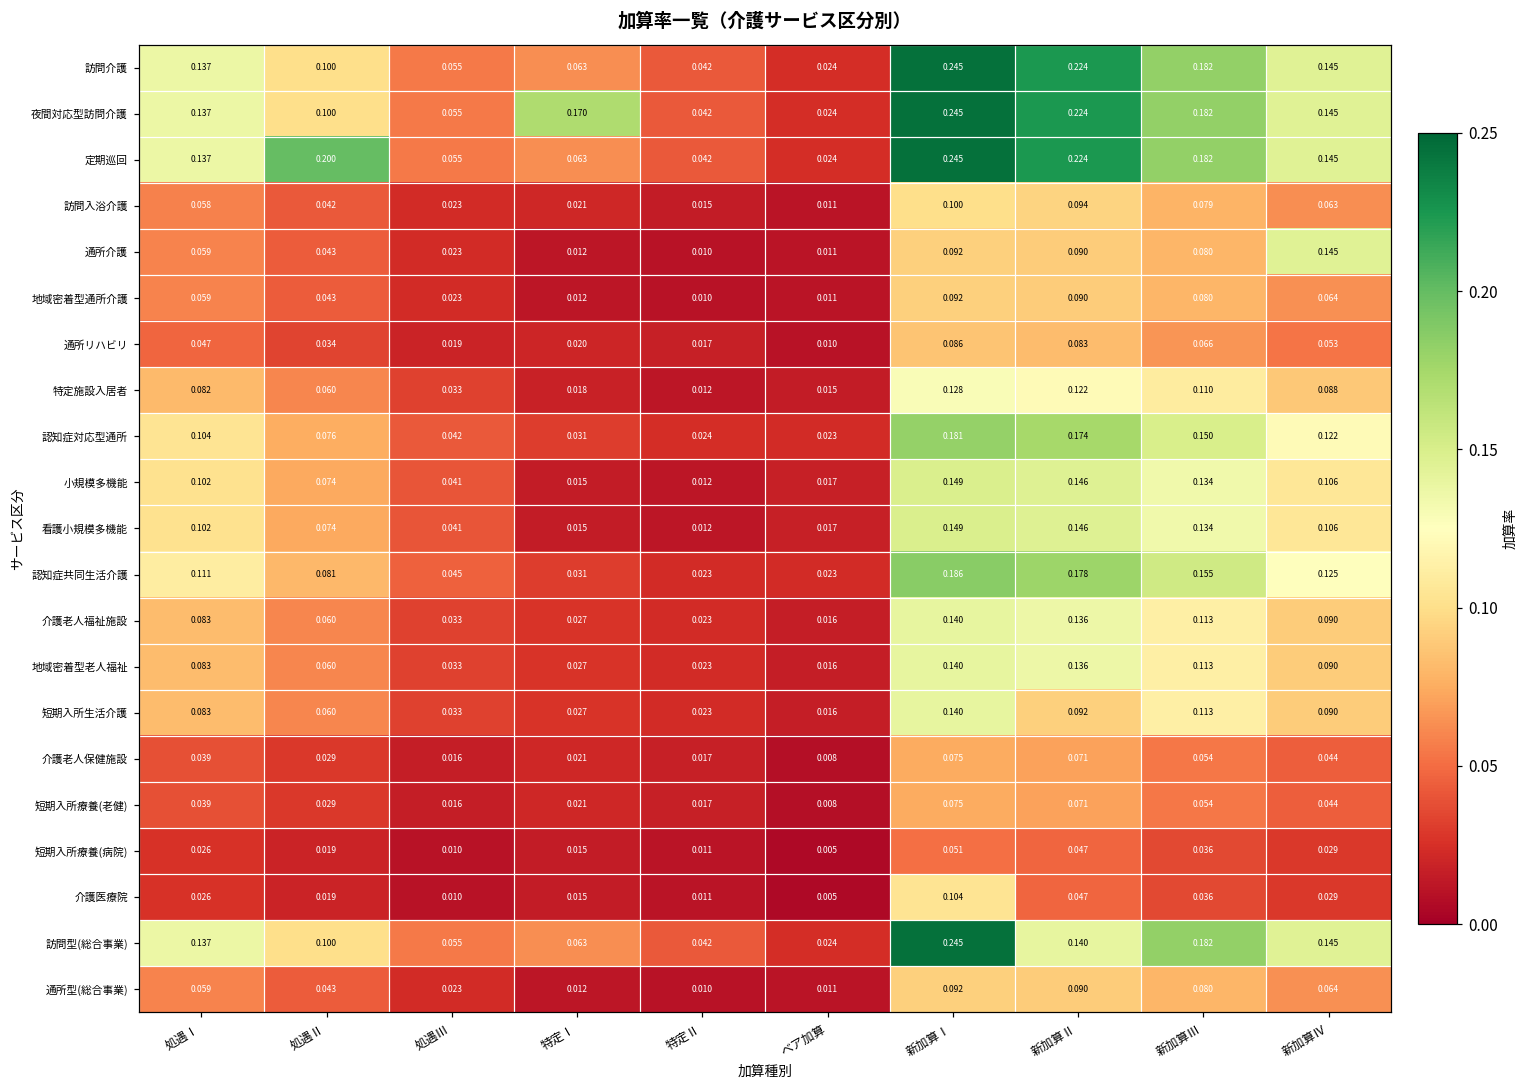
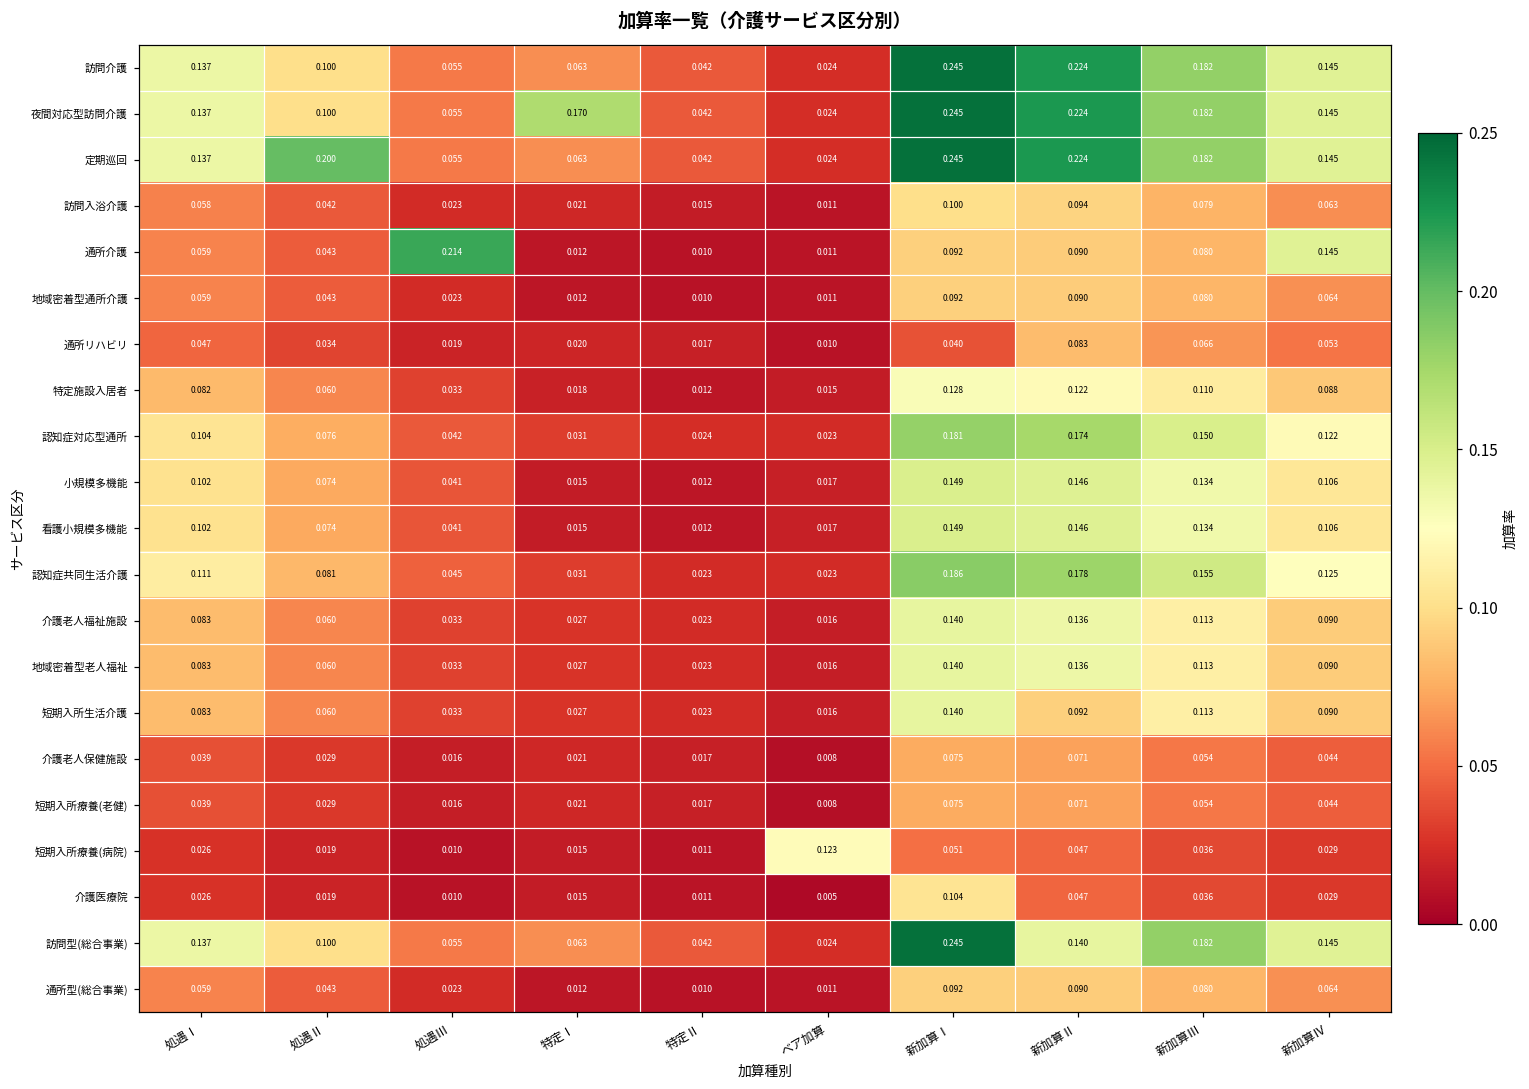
通所介護, 処遇Ⅲ: 0.023 -> 0.214
通所リハビリ, 新加算Ⅰ: 0.086 -> 0.040
短期入所療養(病院), ベア加算: 0.005 -> 0.123
